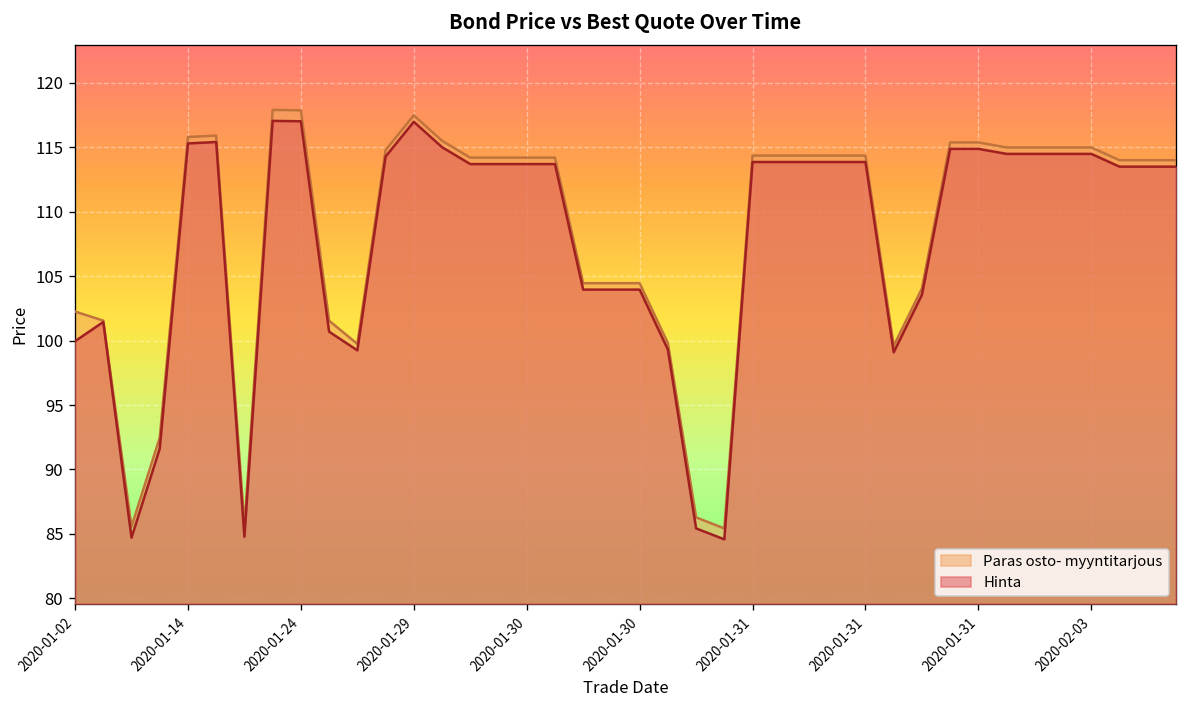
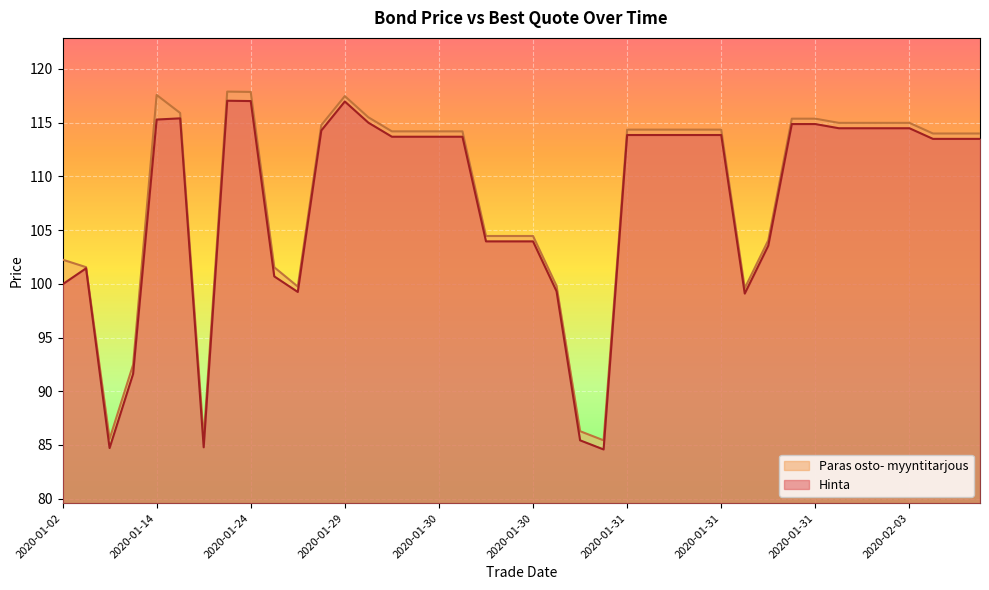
Paras osto- myyntitarjous, 2020-01-14: 115.8 -> 117.6
